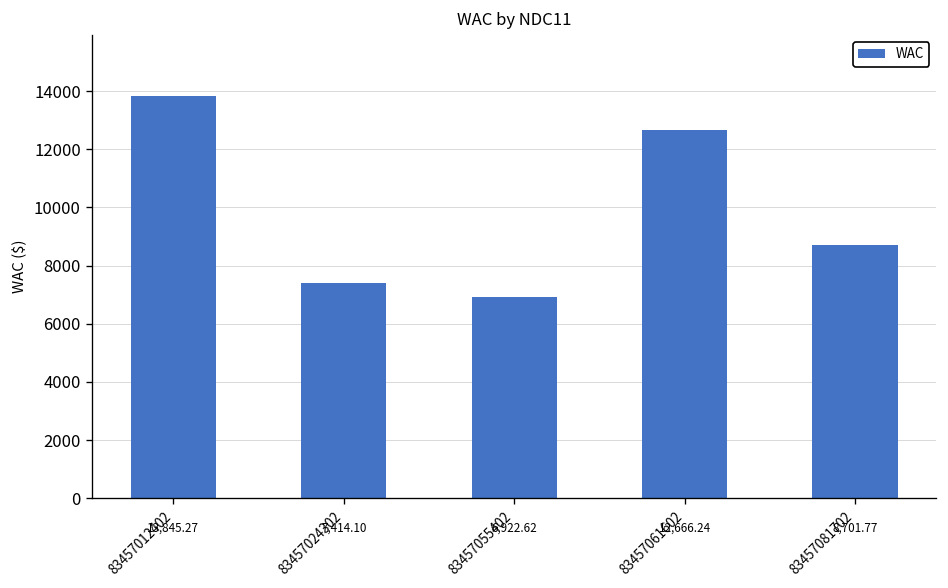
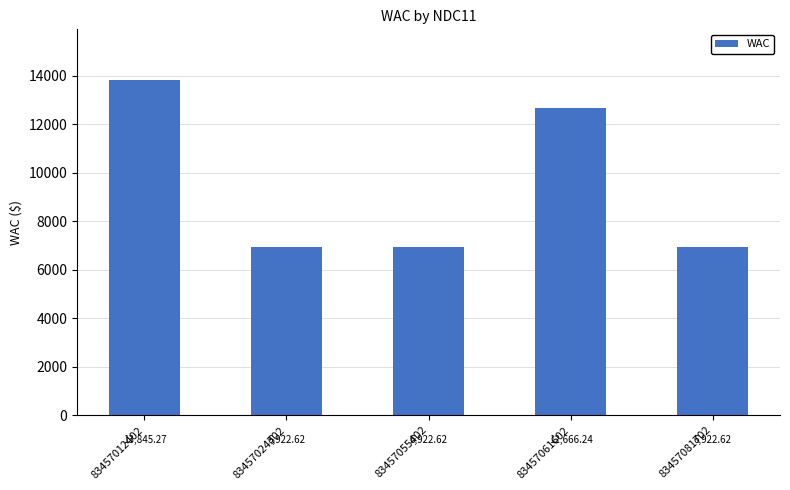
83457024302: 7,414.10 -> 6,922.62
83457081702: 8,701.77 -> 6,922.62
